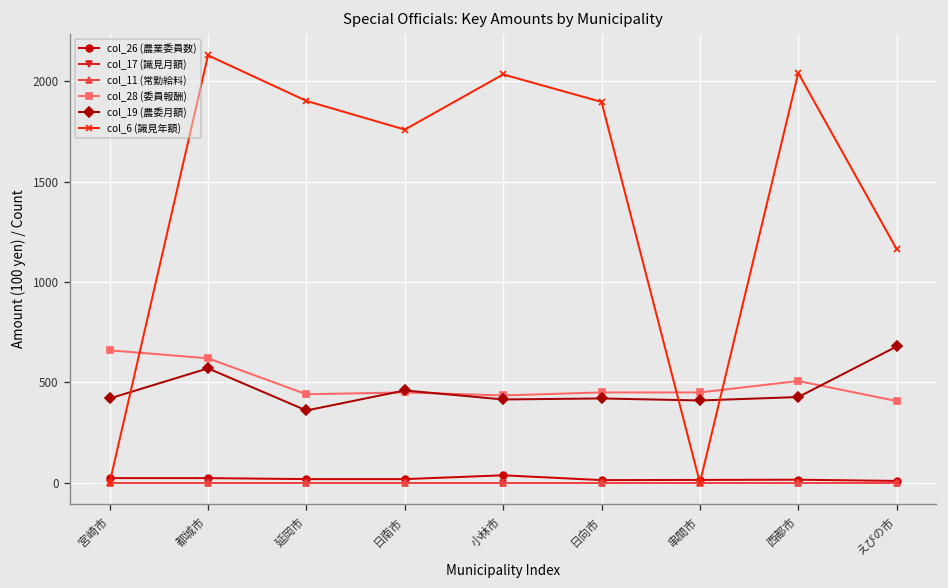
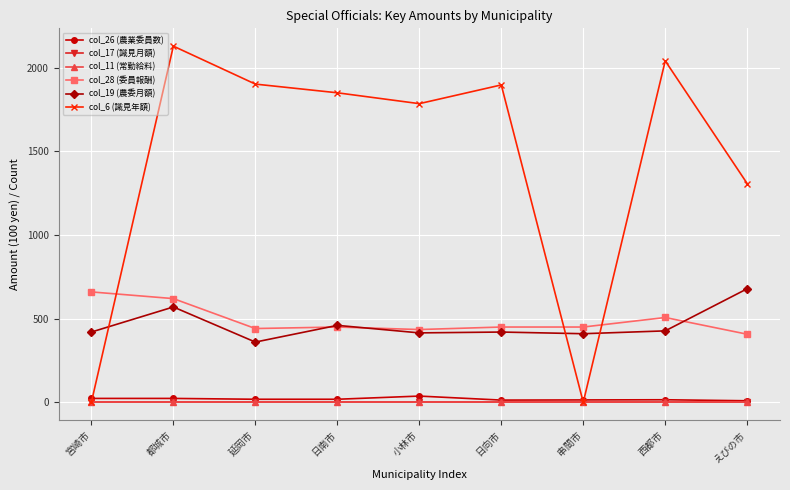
col_6 (識見年額), 日南市: 1760 -> 1850
col_6 (識見年額), 小林市: 2040 -> 1790
col_6 (識見年額), えびの市: 1160 -> 1310
